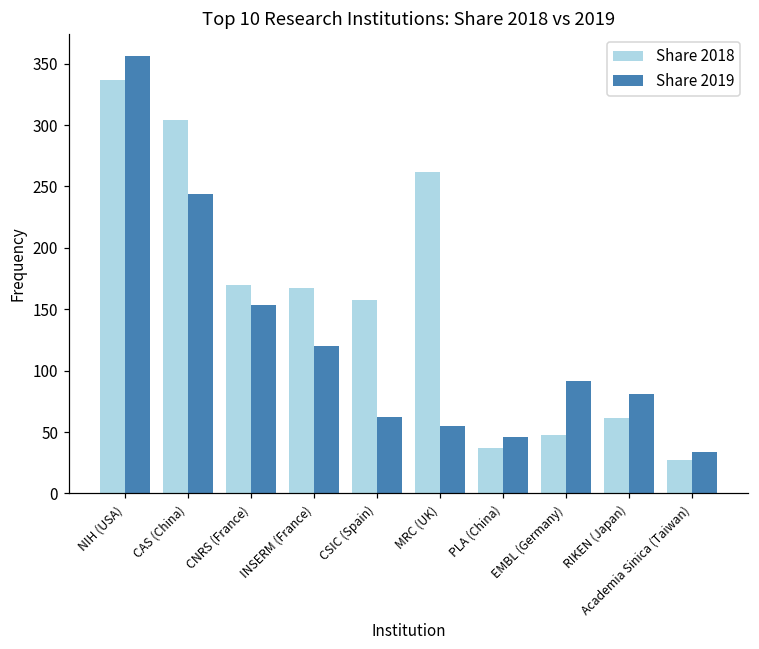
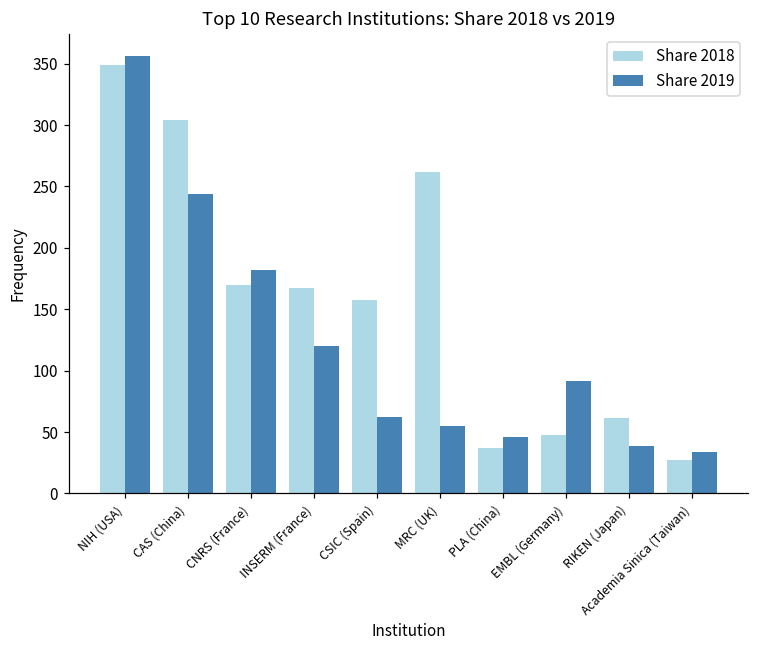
Share 2018, NIH (USA): 337 -> 349
Share 2019, CNRS (France): 153 -> 182
Share 2019, RIKEN (Japan): 81 -> 39
